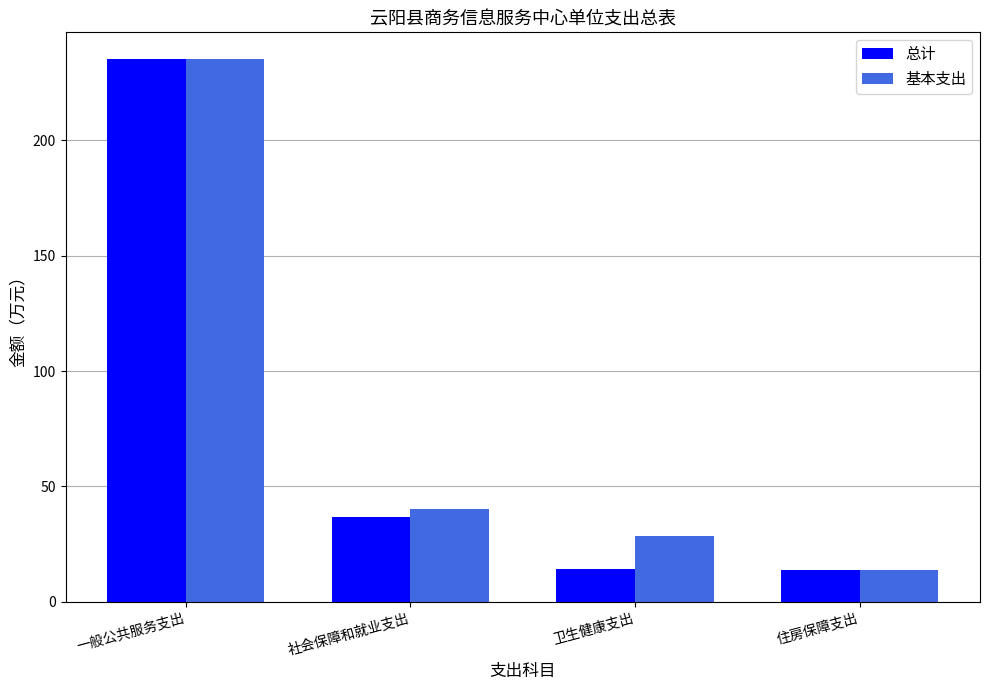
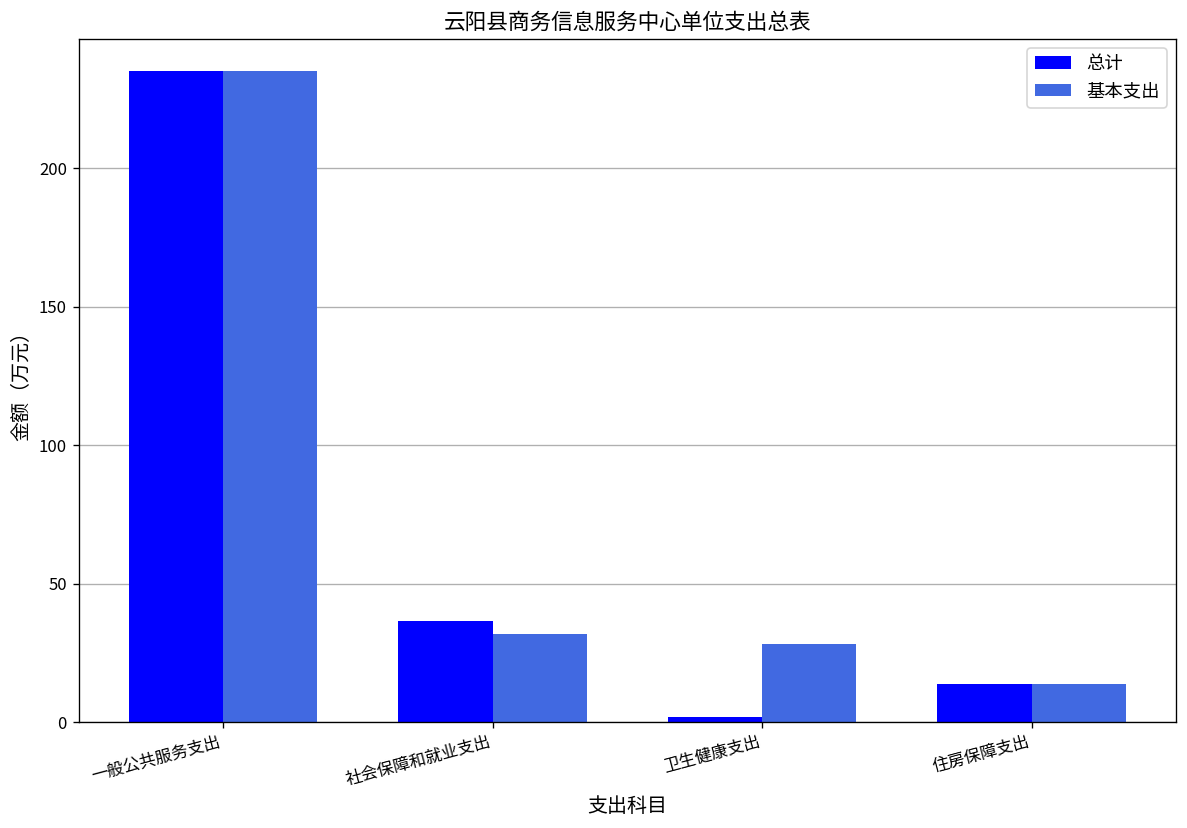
基本支出, 社会保障和就业支出: 40 -> 32
总计, 卫生健康支出: 14 -> 2
